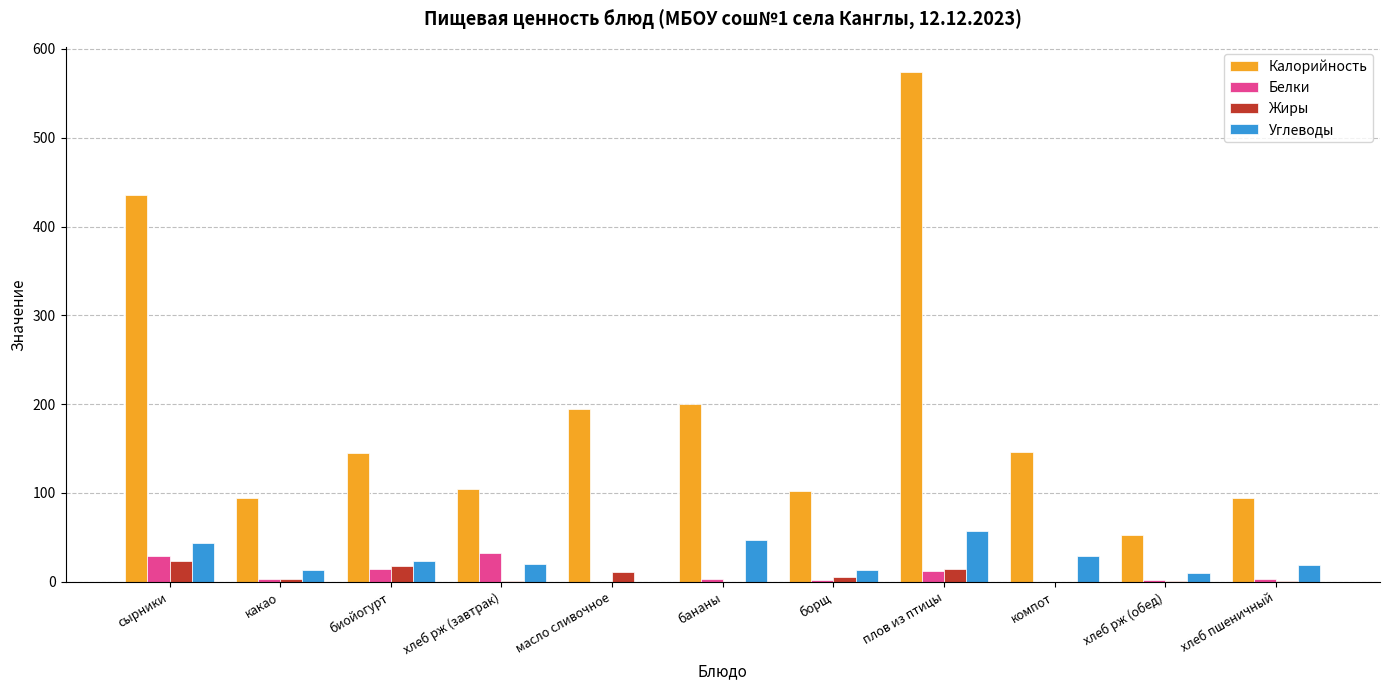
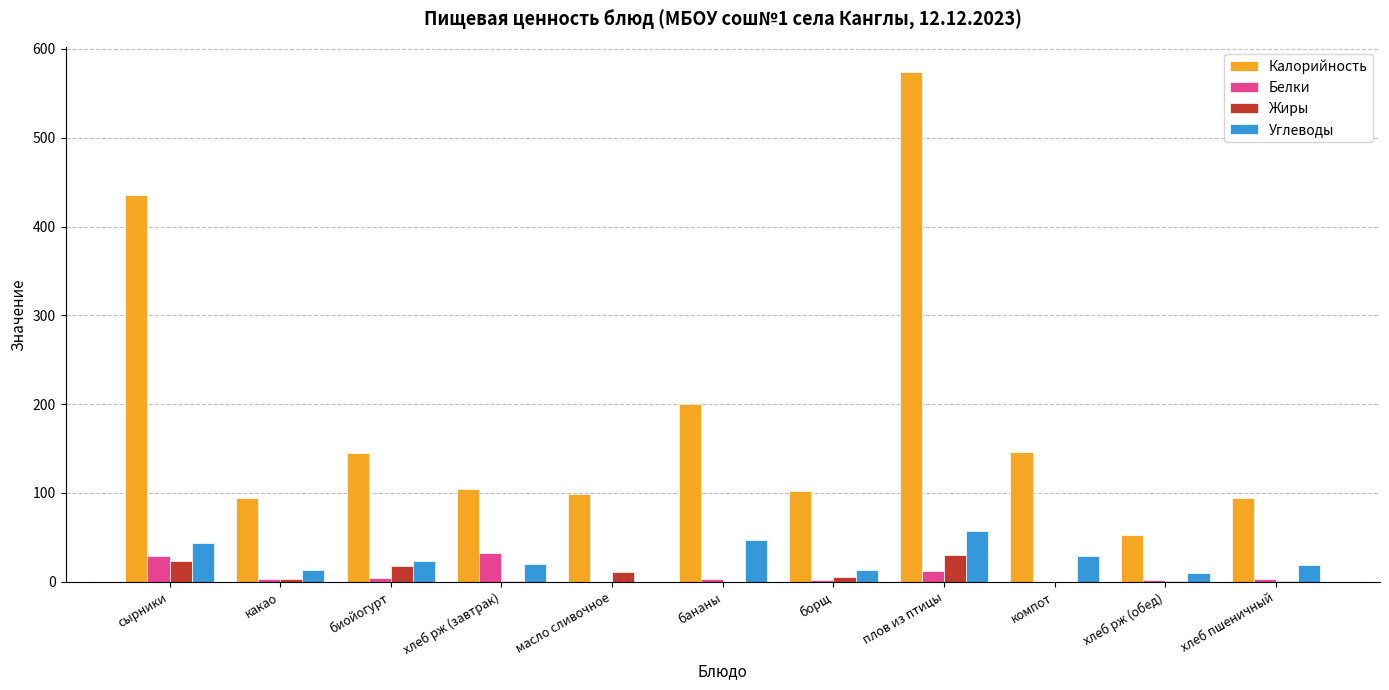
Белки, биойогурт: 10 -> 0
Калорийность, масло сливочное: 190 -> 100
Жиры, плов из птицы: 10 -> 30
